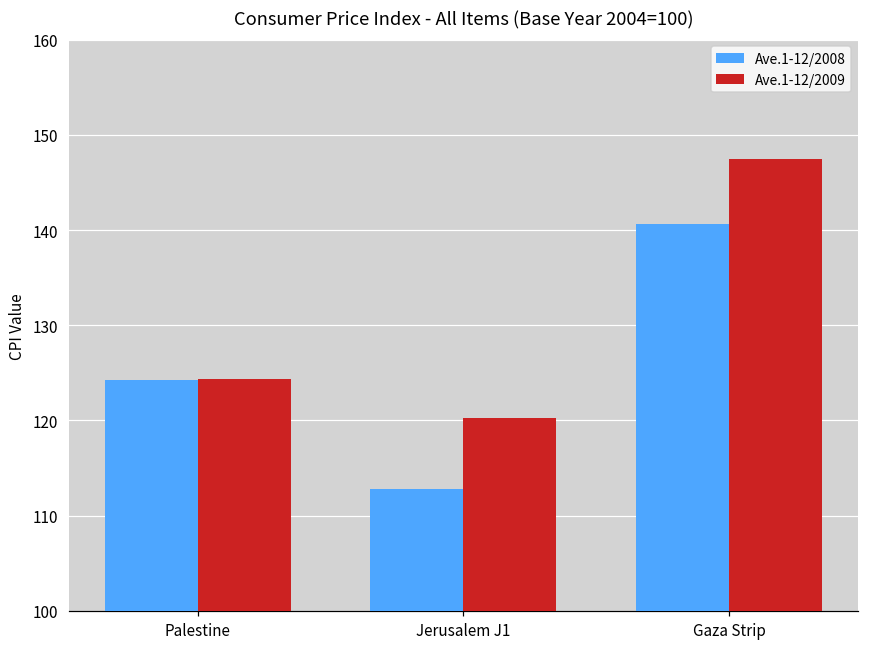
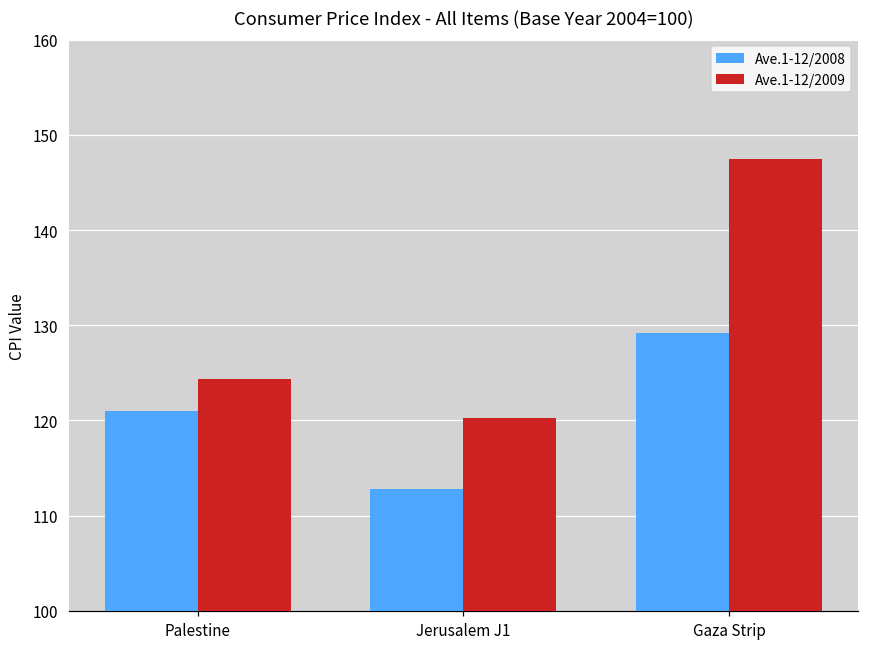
Ave.1-12/2008, Palestine: 124 -> 121
Ave.1-12/2008, Gaza Strip: 141 -> 129
